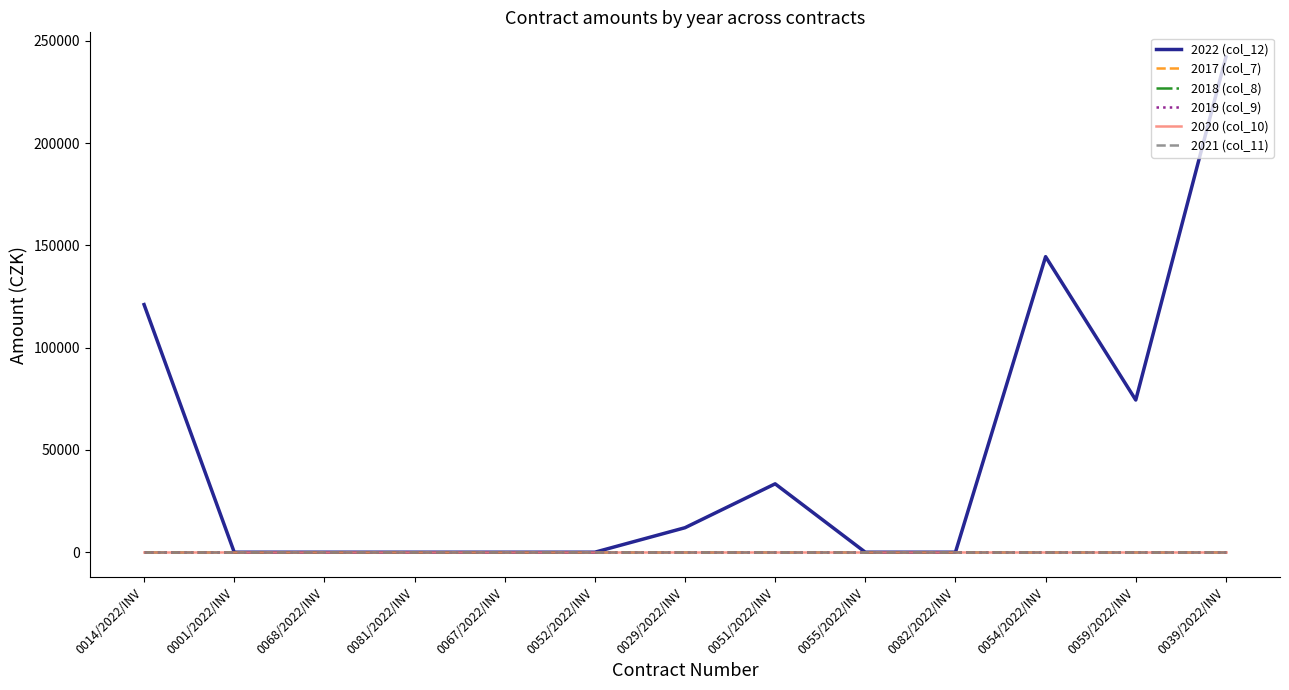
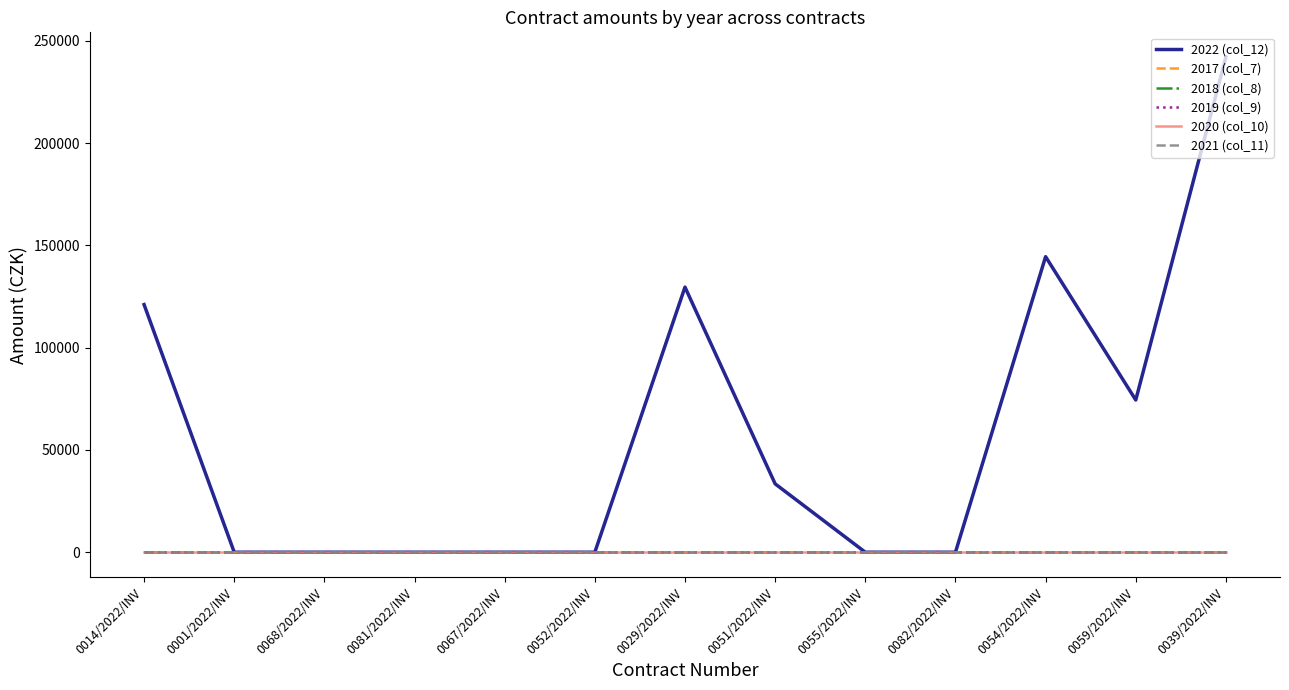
2022 (col_12), 0029/2022/INV: 12000 -> 130000
